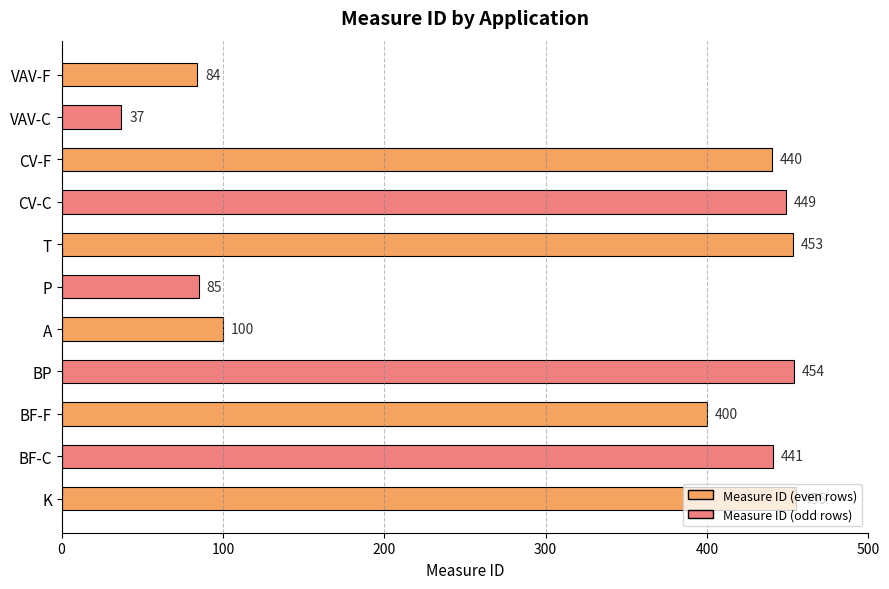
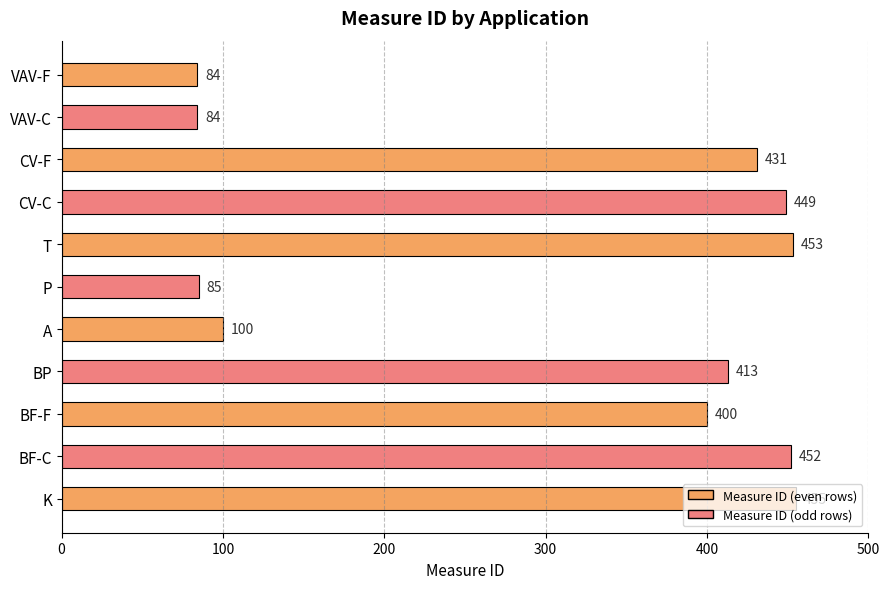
VAV-C: 37 -> 84
CV-F: 440 -> 431
BP: 454 -> 413
BF-C: 441 -> 452
